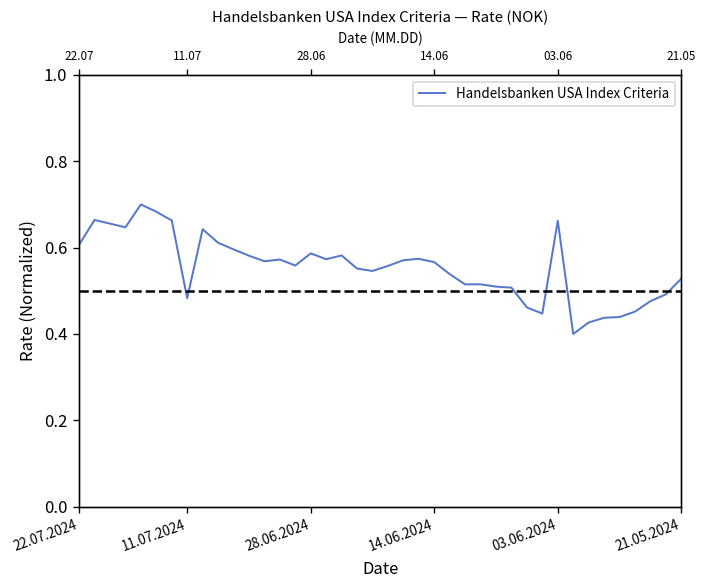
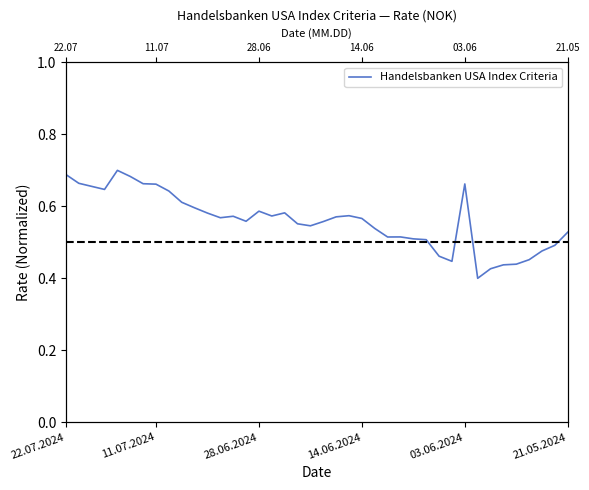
22.07.2024: 0.61 -> 0.69
11.07.2024: 0.48 -> 0.66
